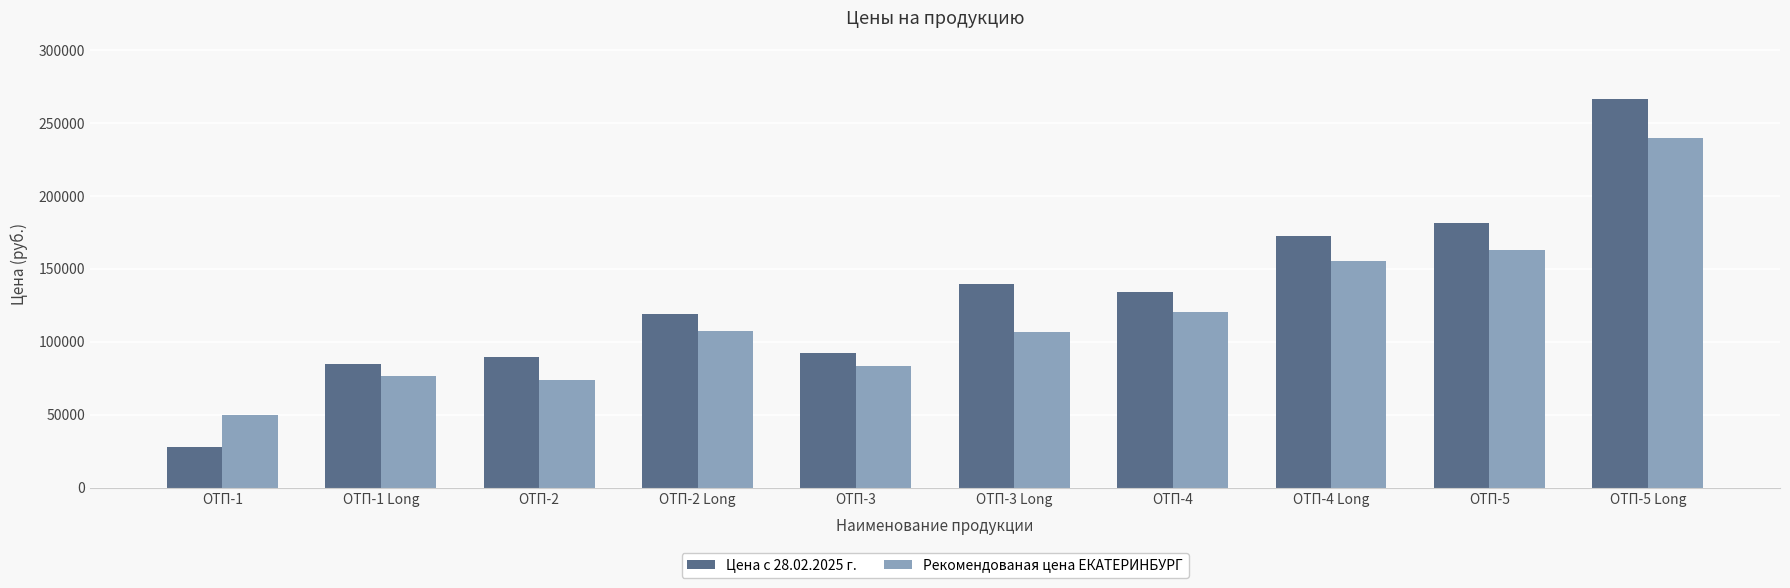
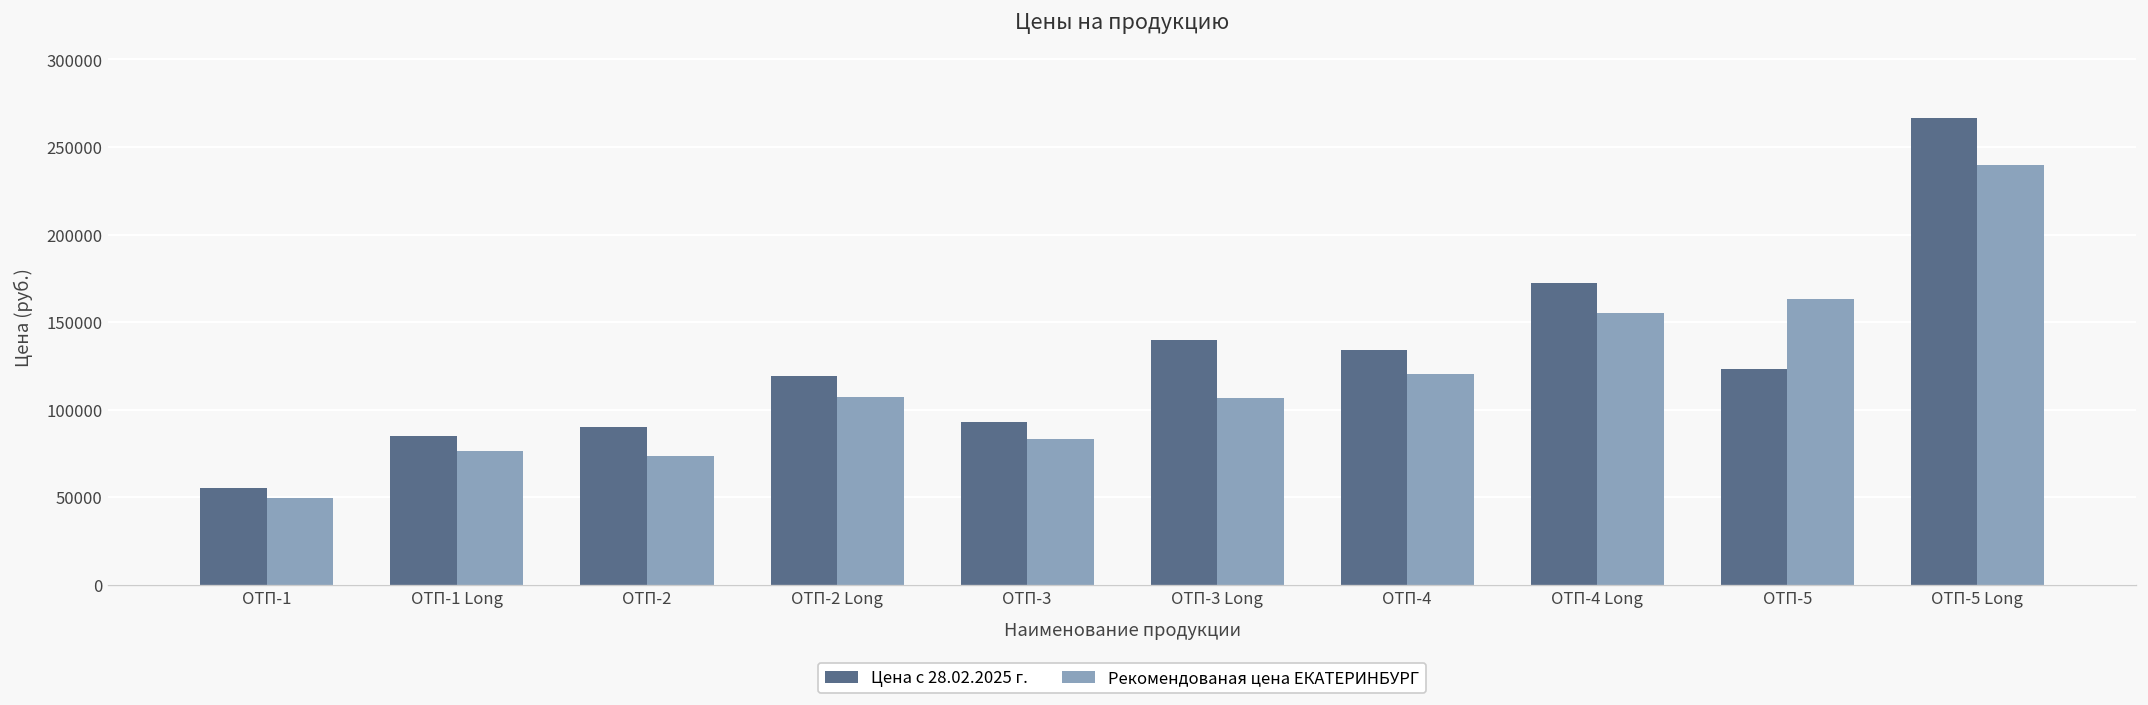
Цена с 28.02.2025 г., ОТП-1: 28000 -> 55000
Цена с 28.02.2025 г., ОТП-5: 181000 -> 123000
